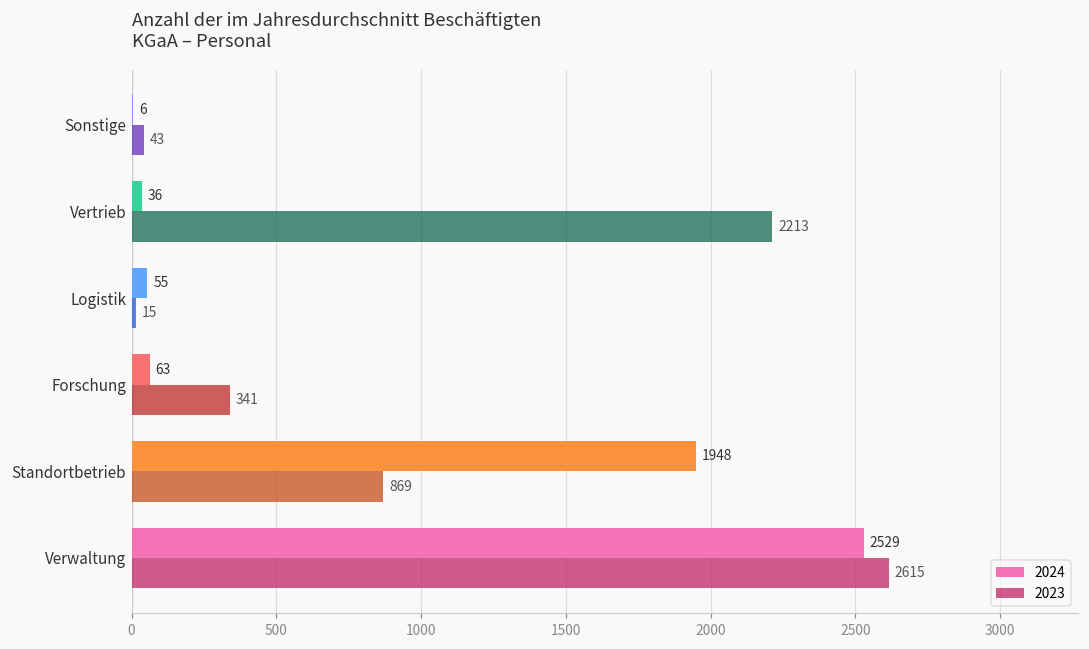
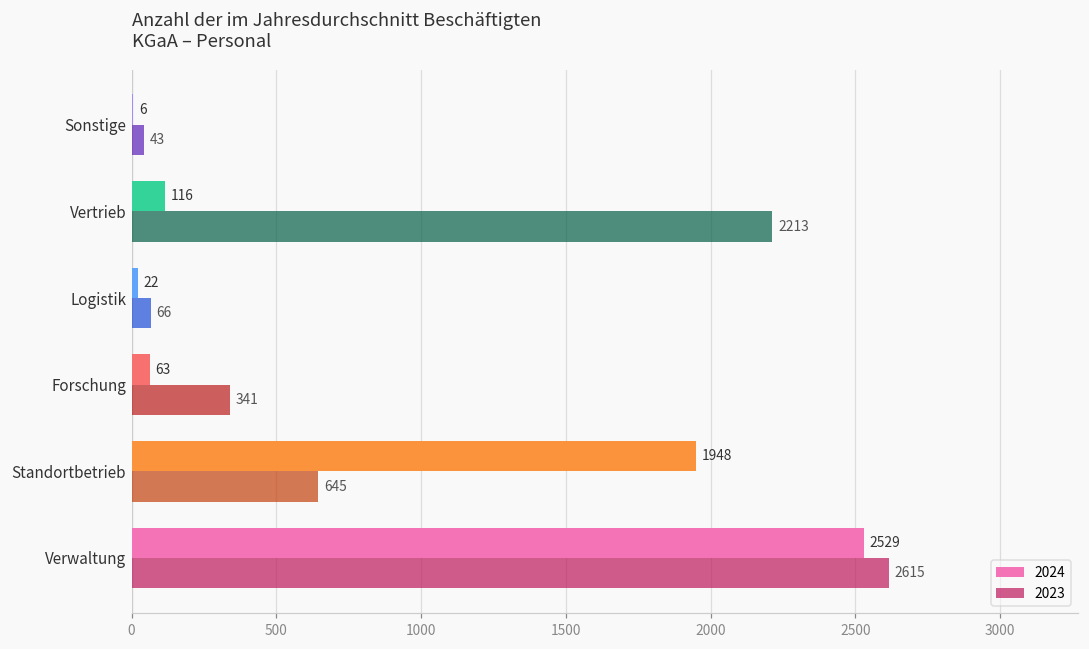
2024, Vertrieb: 36 -> 116
2024, Logistik: 55 -> 22
2023, Logistik: 15 -> 66
2023, Standortbetrieb: 869 -> 645
